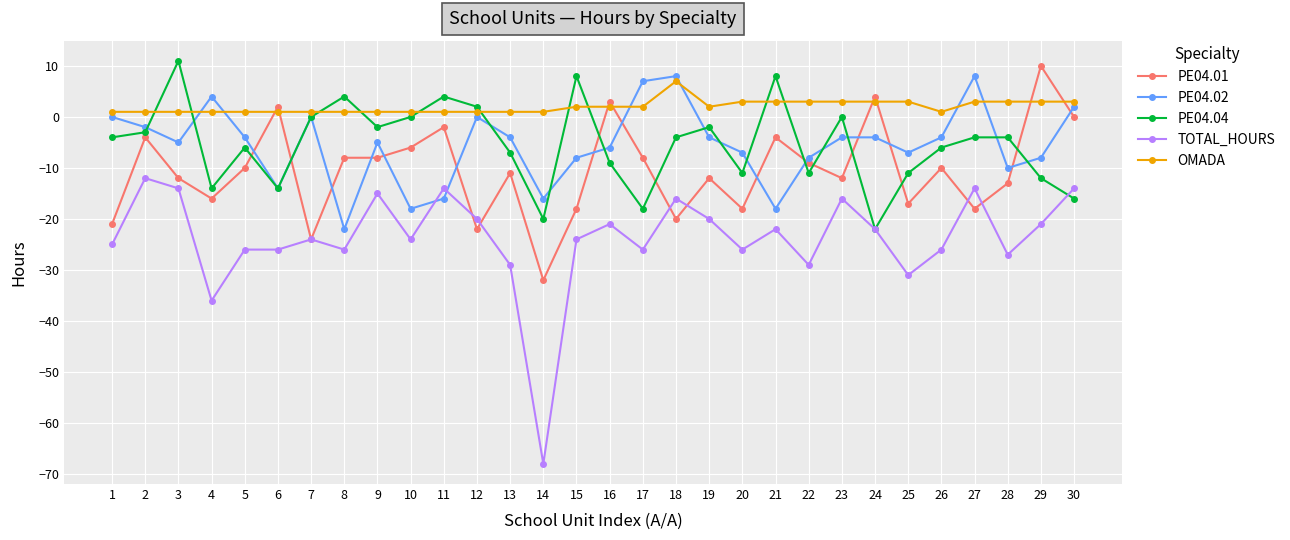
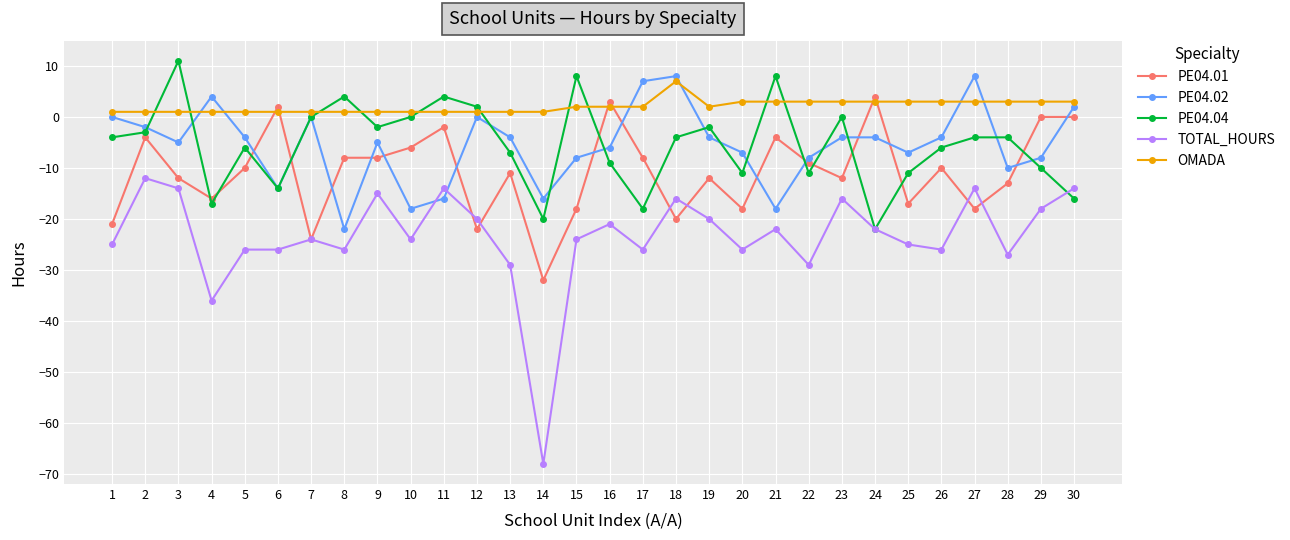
PE04.04, 4: -14 -> -17
TOTAL_HOURS, 25: -31 -> -25
OMADA, 26: 1 -> 3
PE04.01, 29: 10 -> 0
PE04.04, 29: -12 -> -10
TOTAL_HOURS, 29: -21 -> -18
